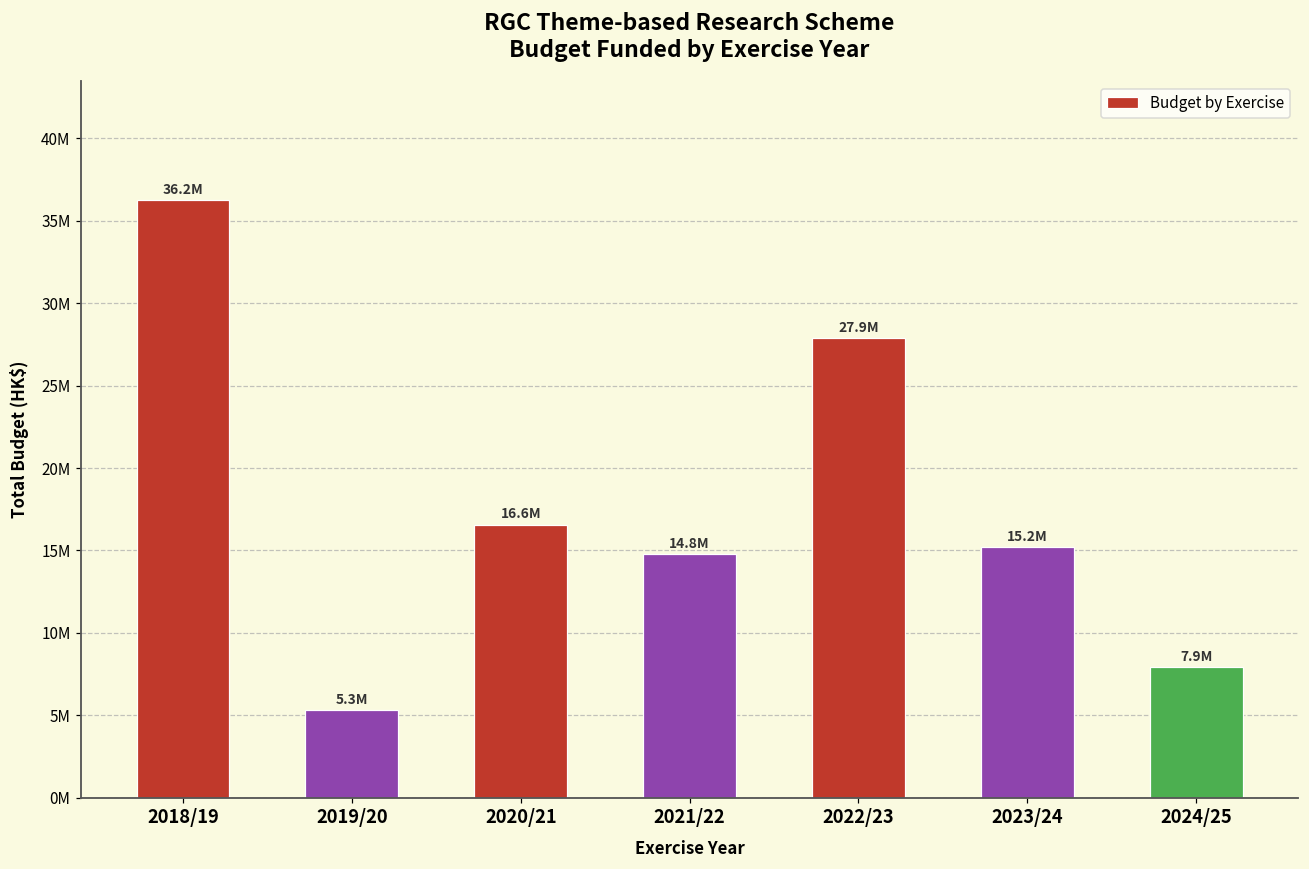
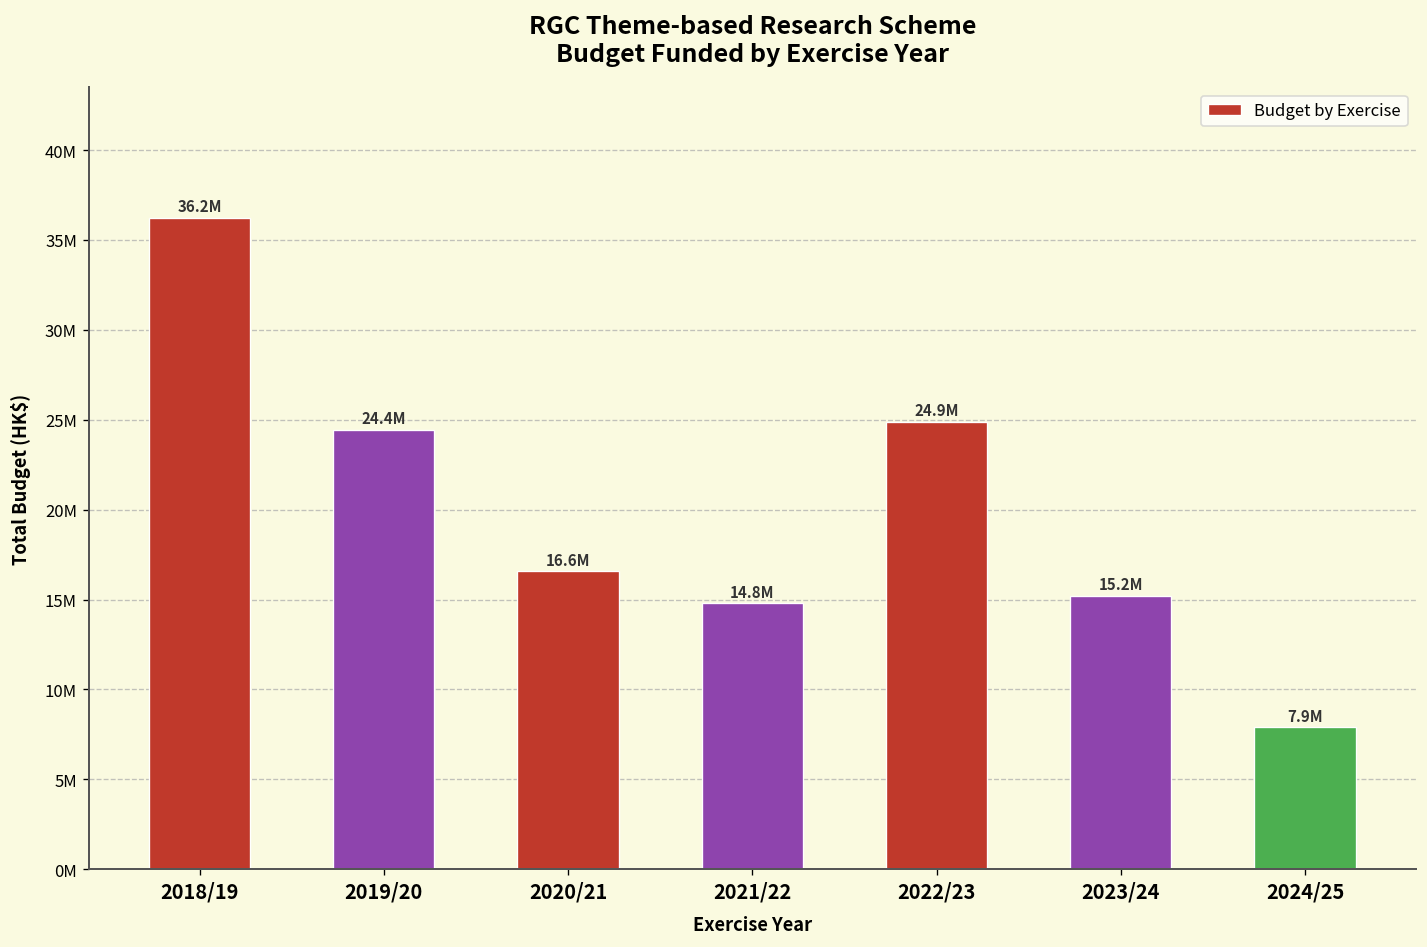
2019/20: 5.3M -> 24.4M
2022/23: 27.9M -> 24.9M
